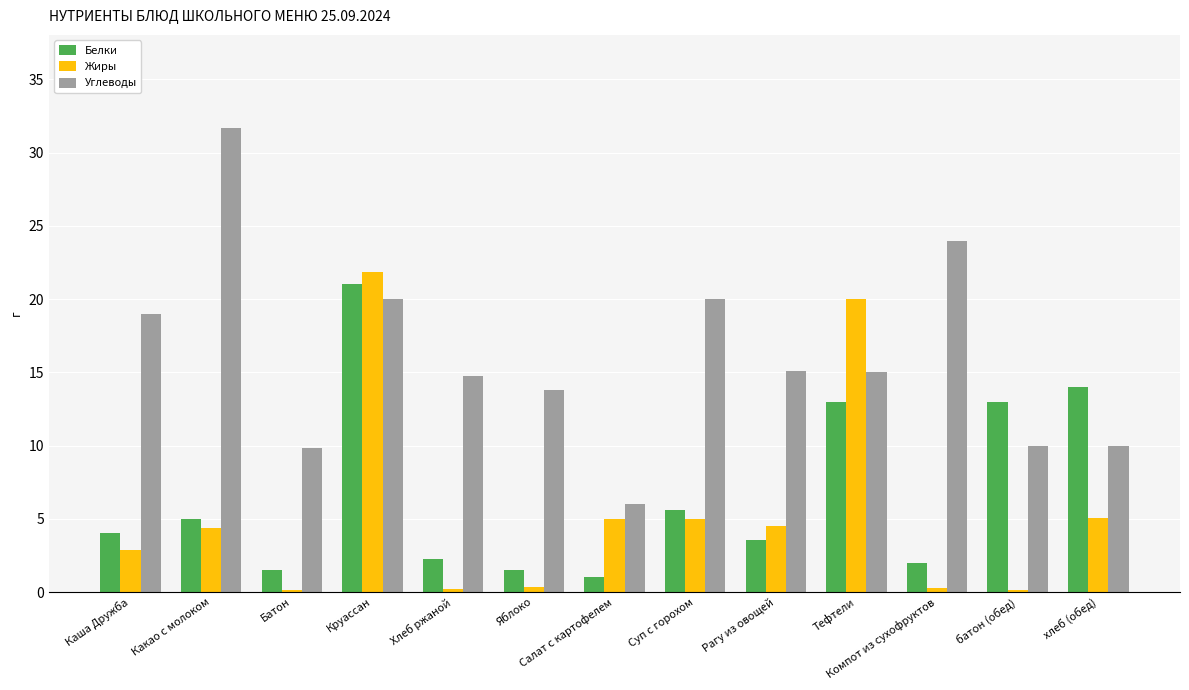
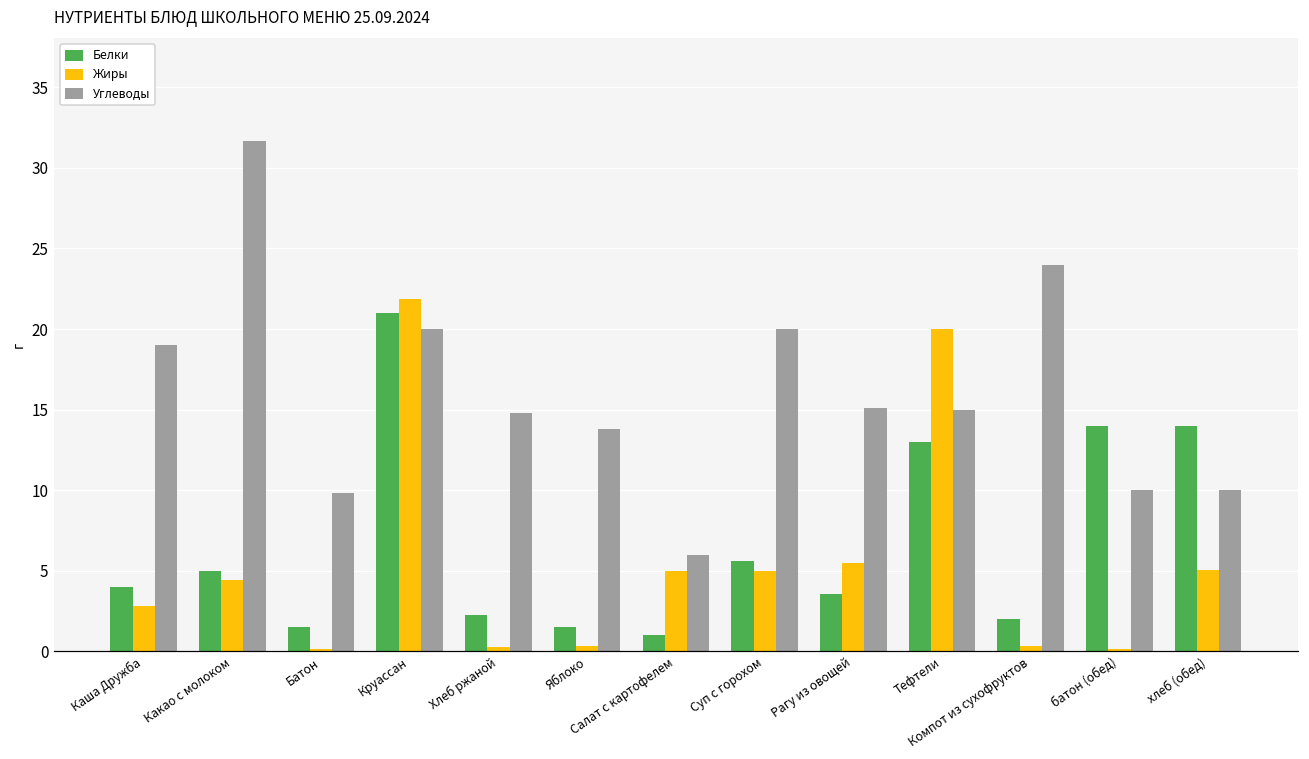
Жиры, Рагу из овощей: 4.5 -> 5.5
Белки, батон (обед): 13 -> 14
